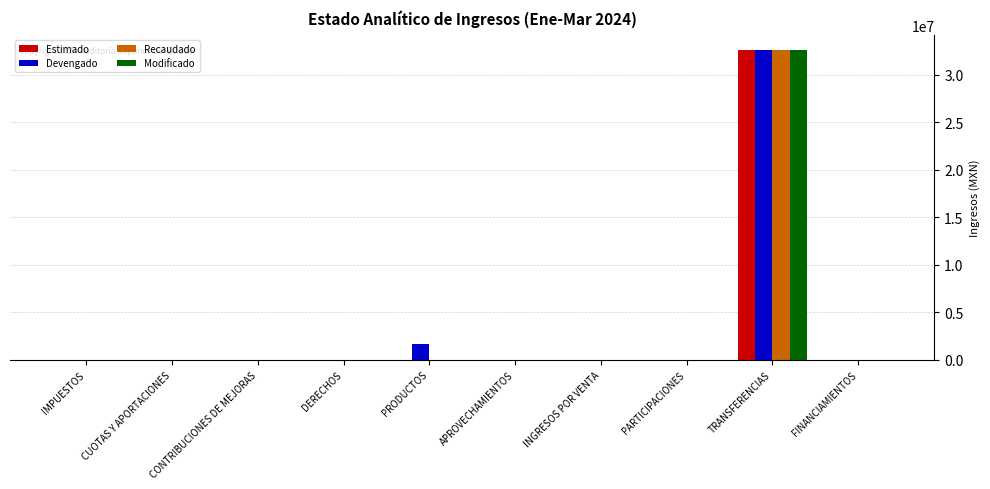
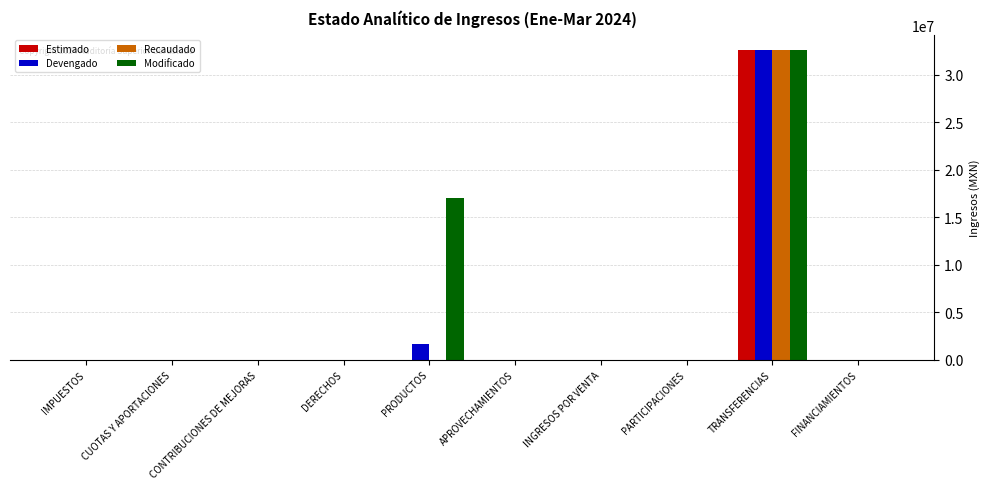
Modificado, PRODUCTOS: 0 -> 17000000
